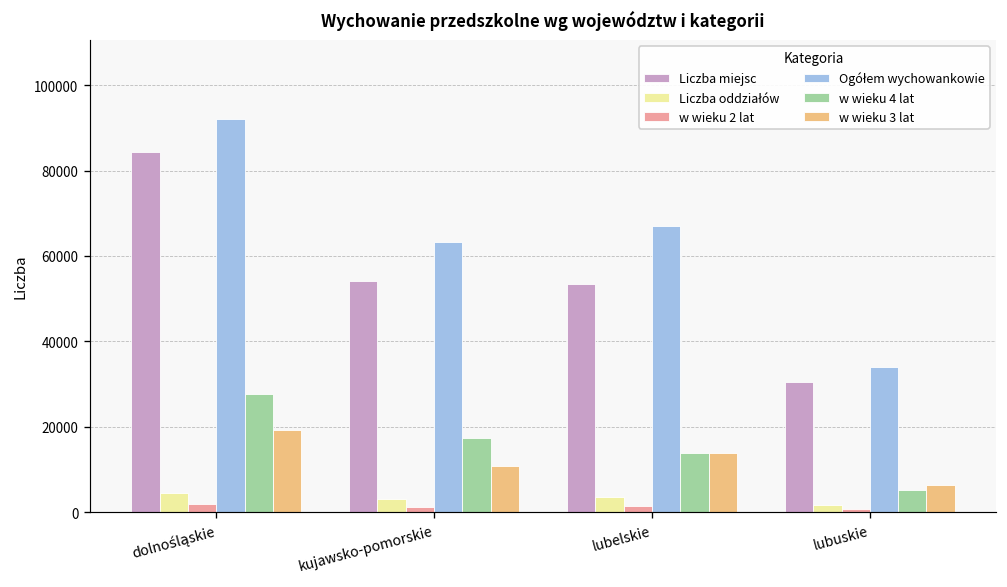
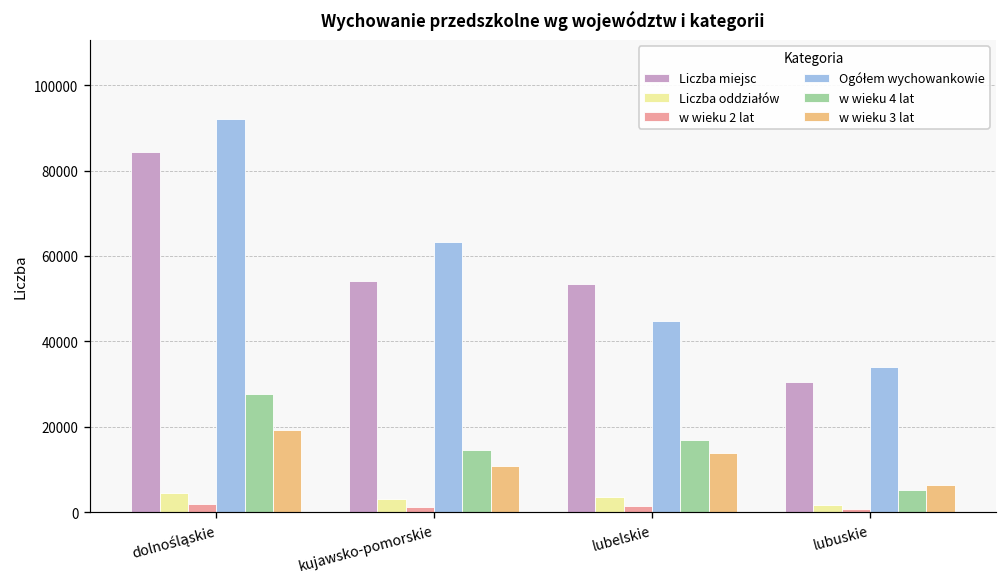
w wieku 4 lat, kujawsko-pomorskie: 17000 -> 15000
Ogółem wychowankowie, lubelskie: 67000 -> 45000
w wieku 4 lat, lubelskie: 14000 -> 17000
